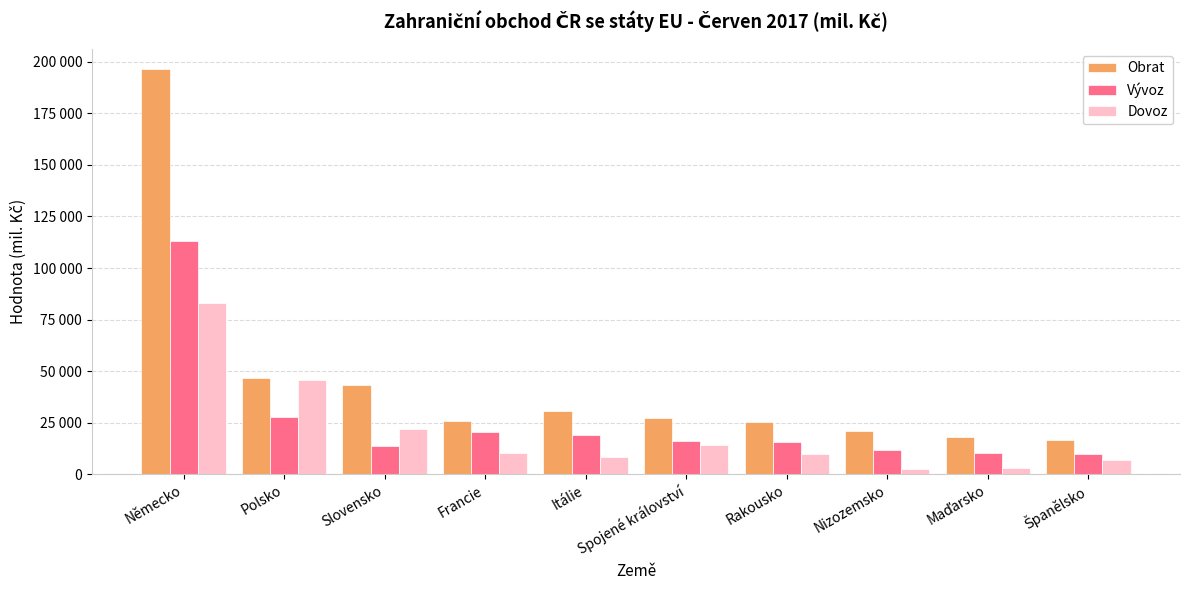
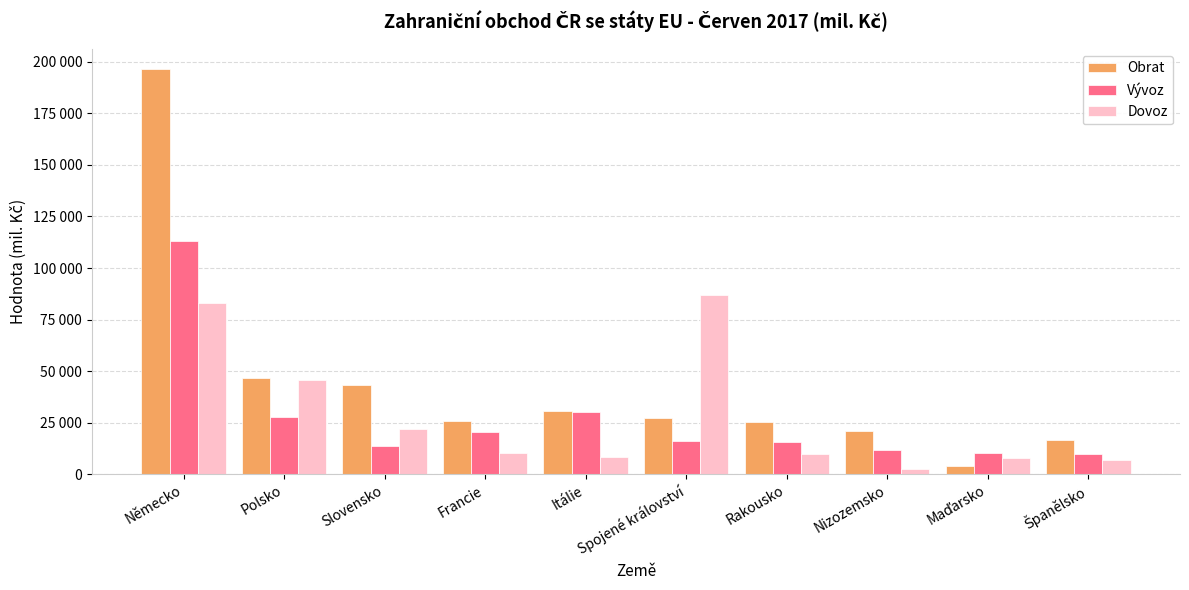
Vývoz, Itálie: 19000 -> 30000
Dovoz, Spojené království: 14000 -> 87000
Obrat, Maďarsko: 18000 -> 4000
Dovoz, Maďarsko: 3000 -> 8000
